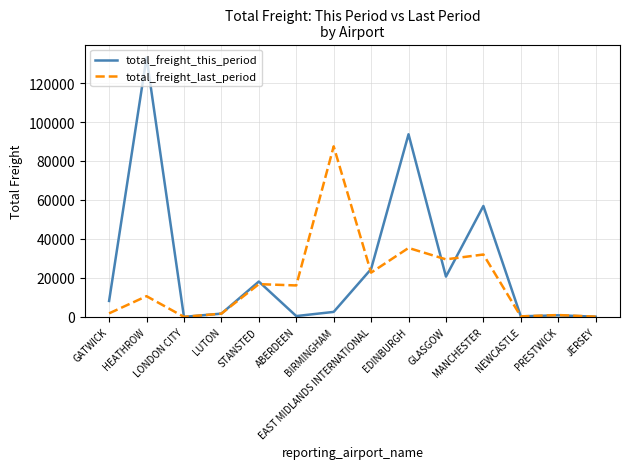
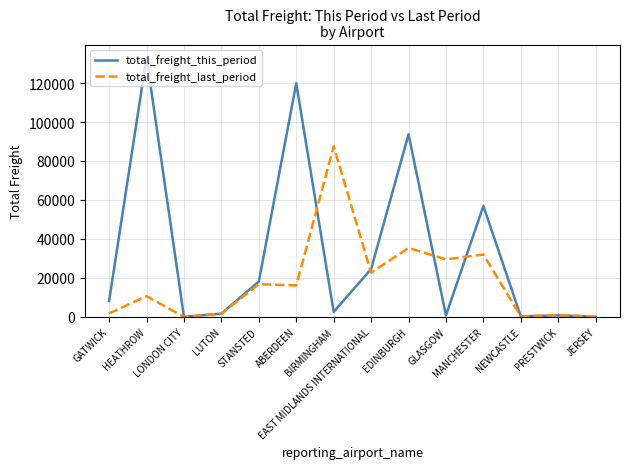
total_freight_this_period, ABERDEEN: 0 -> 120000
total_freight_this_period, GLASGOW: 21000 -> 1000
